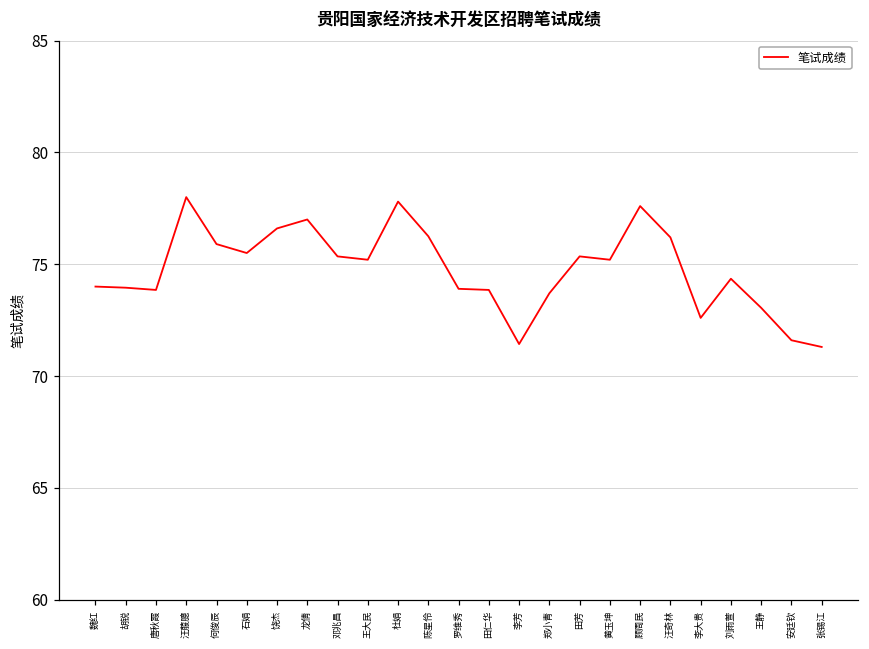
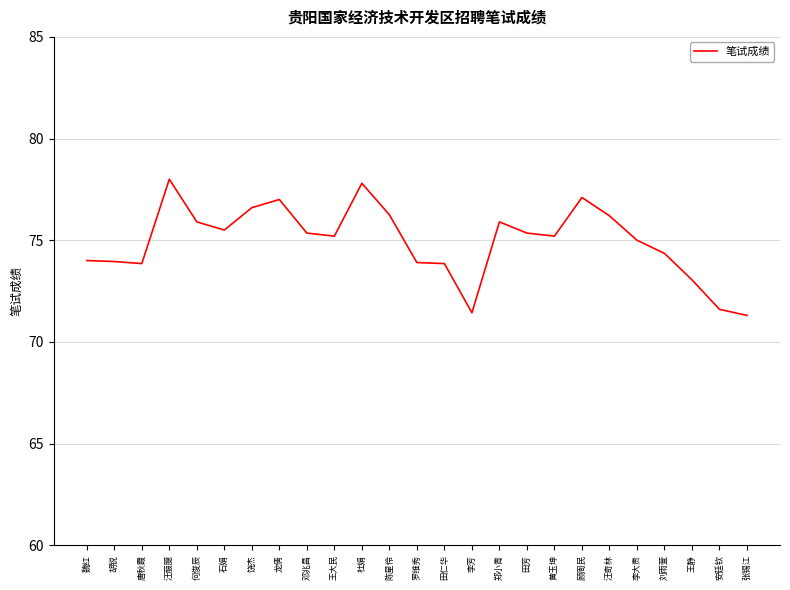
郑小青: 73.7 -> 75.9
顾周民: 77.6 -> 77.1
李大贵: 72.6 -> 75.0
